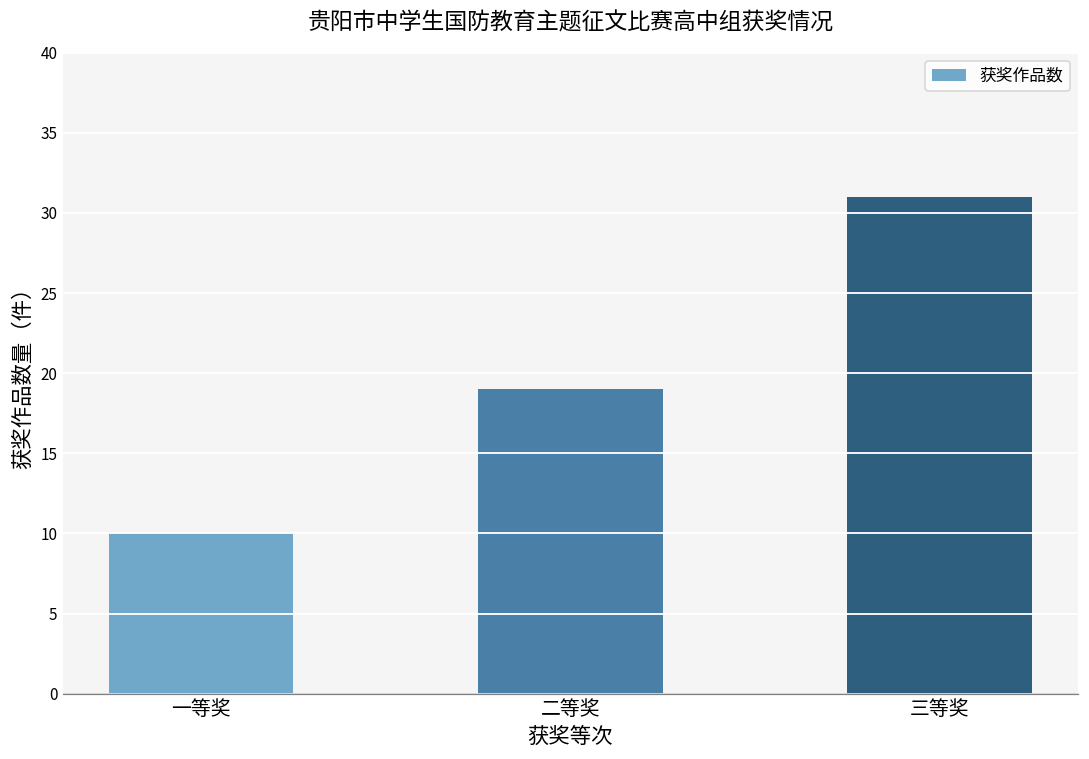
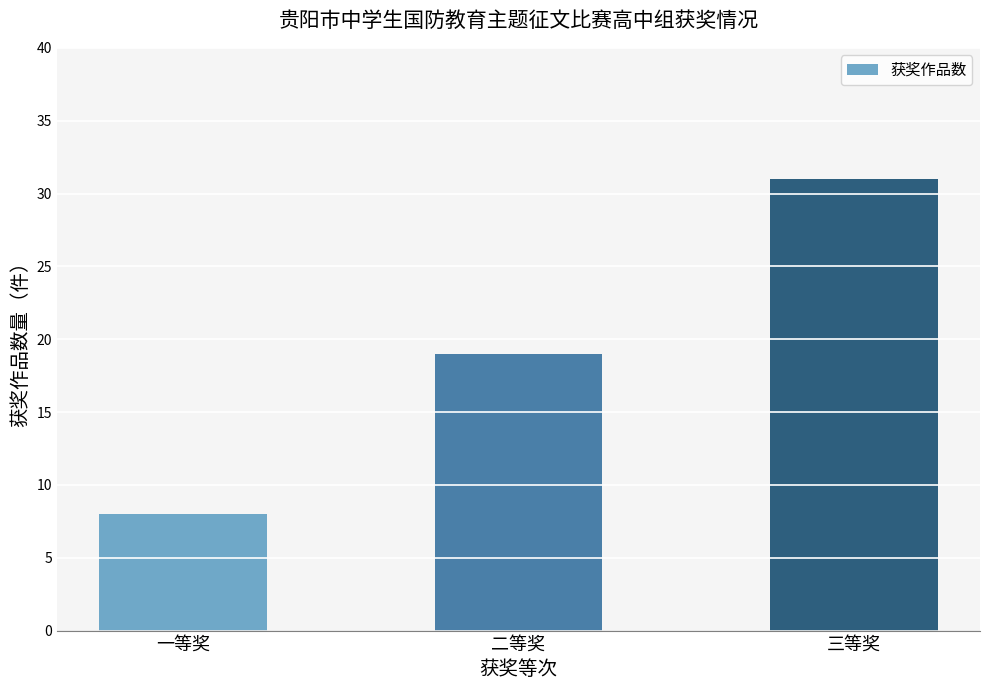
一等奖: 10 -> 8
